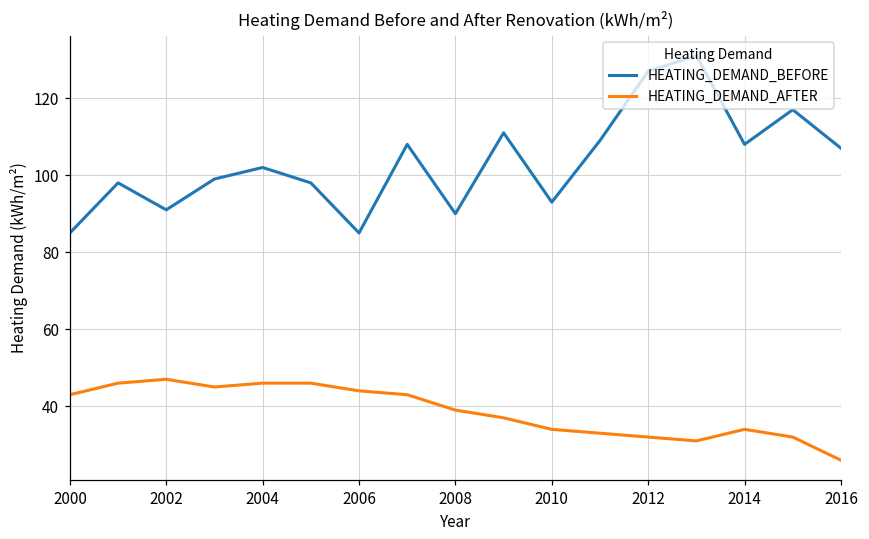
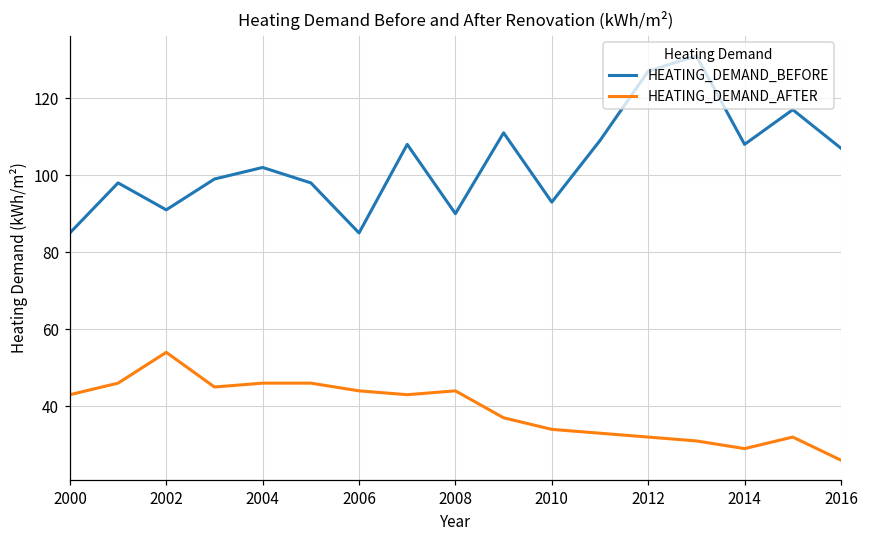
HEATING_DEMAND_AFTER, 2002: 47 -> 54
HEATING_DEMAND_AFTER, 2008: 39 -> 44
HEATING_DEMAND_AFTER, 2014: 34 -> 29
